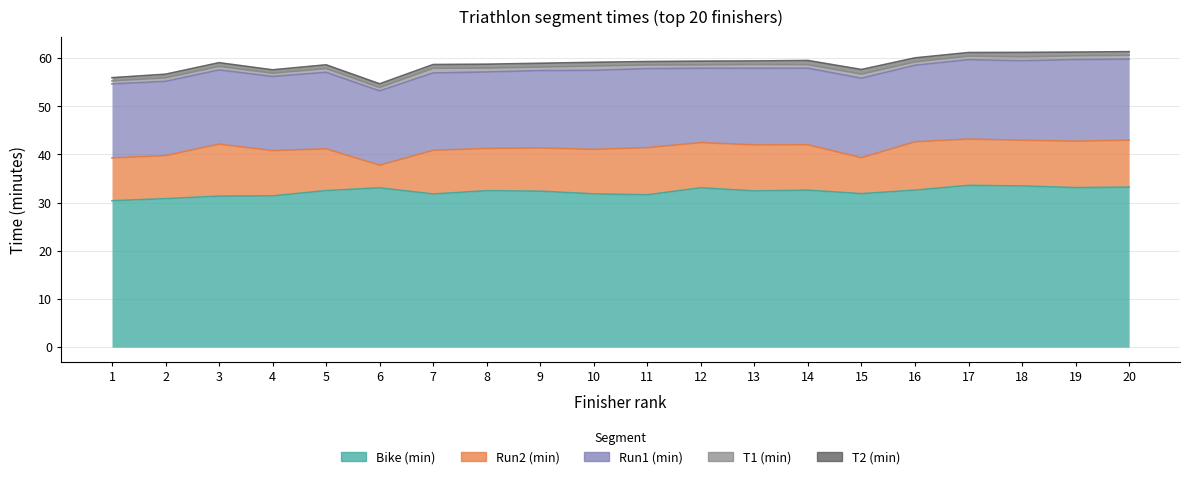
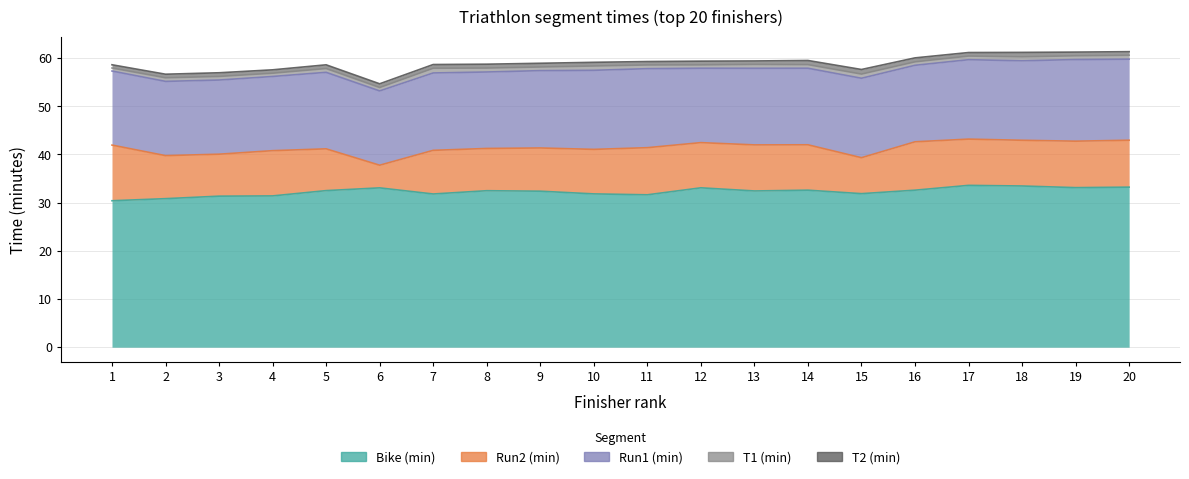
Run2 (min), 1: 9 -> 12
Run2 (min), 3: 11 -> 9
